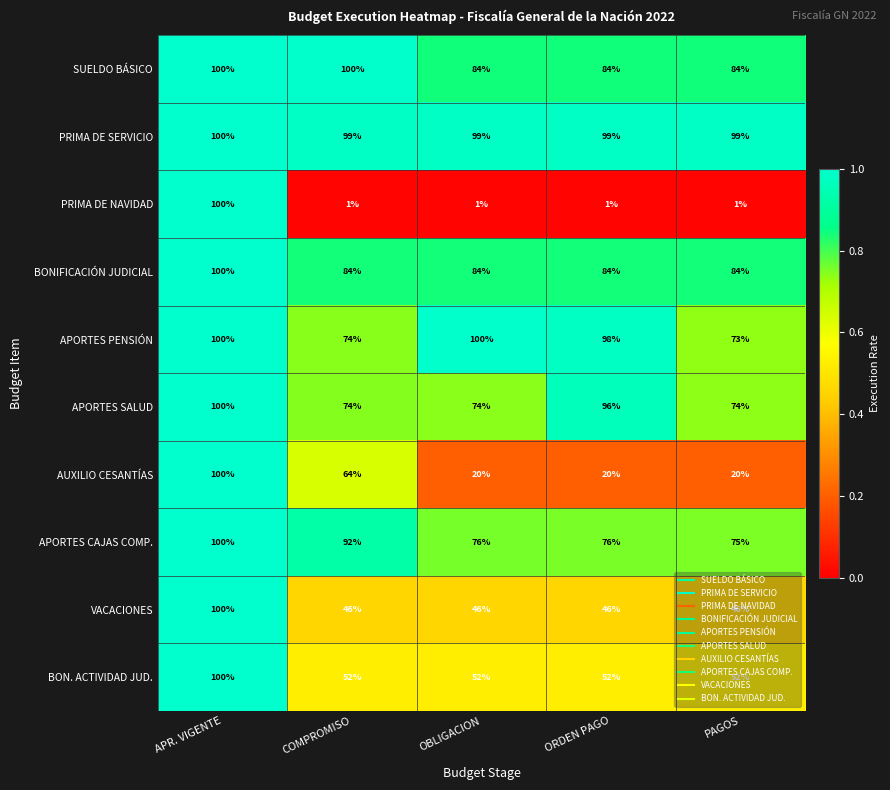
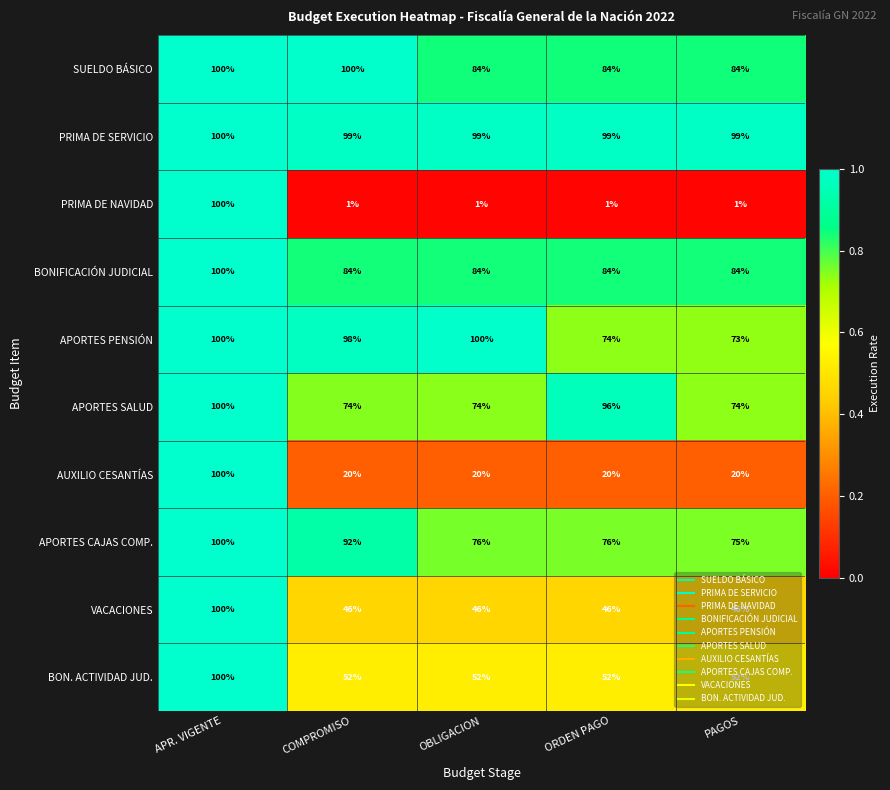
APORTES PENSIÓN, COMPROMISO: 74% -> 98%
APORTES PENSIÓN, ORDEN PAGO: 98% -> 74%
AUXILIO CESANTÍAS, COMPROMISO: 64% -> 20%
